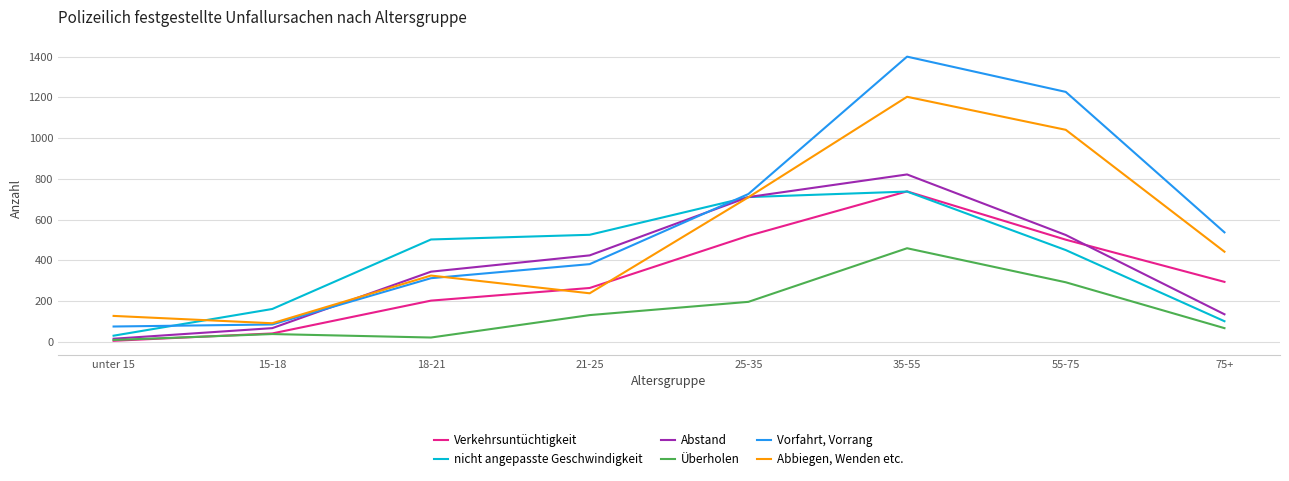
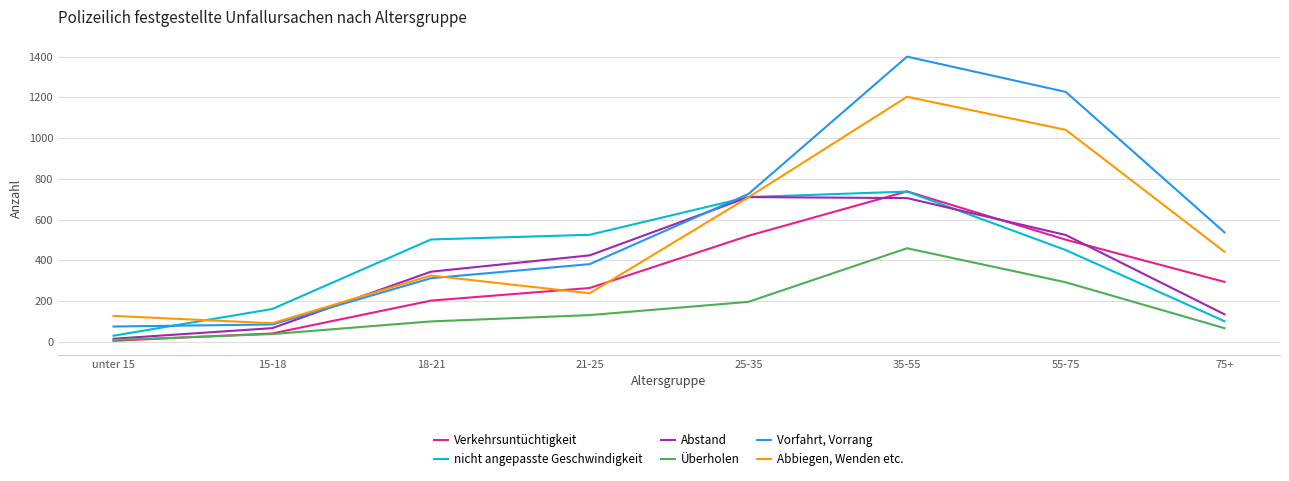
Überholen, 18-21: 20 -> 100
Abstand, 35-55: 820 -> 710
